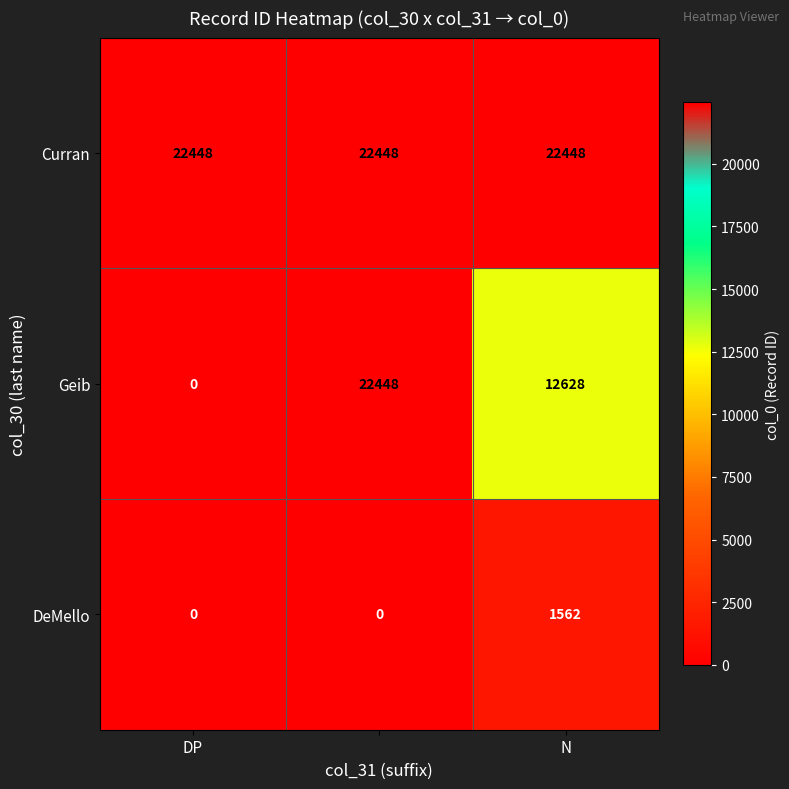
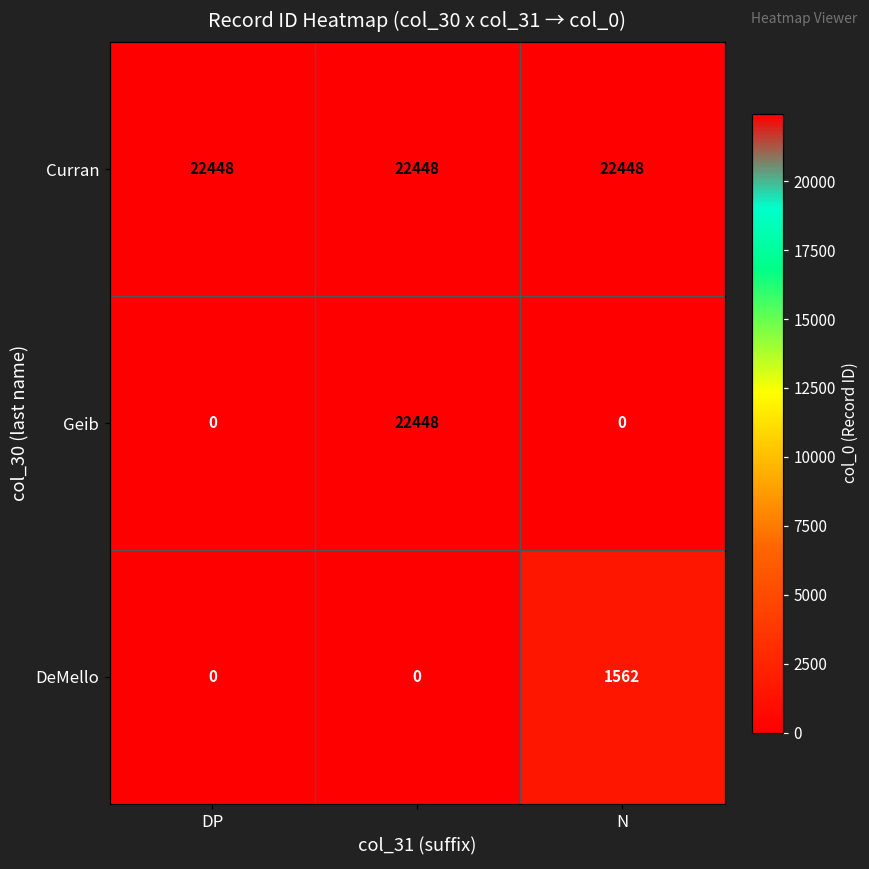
Geib, N: 12628 -> 0
